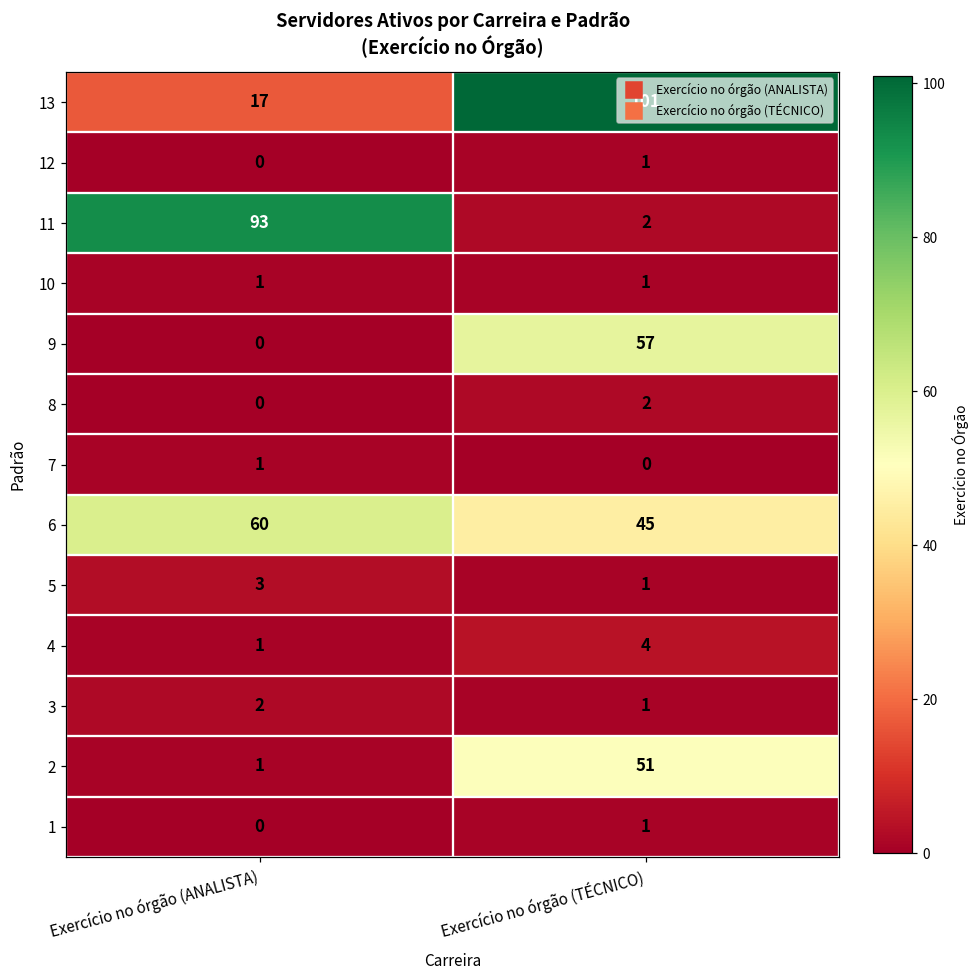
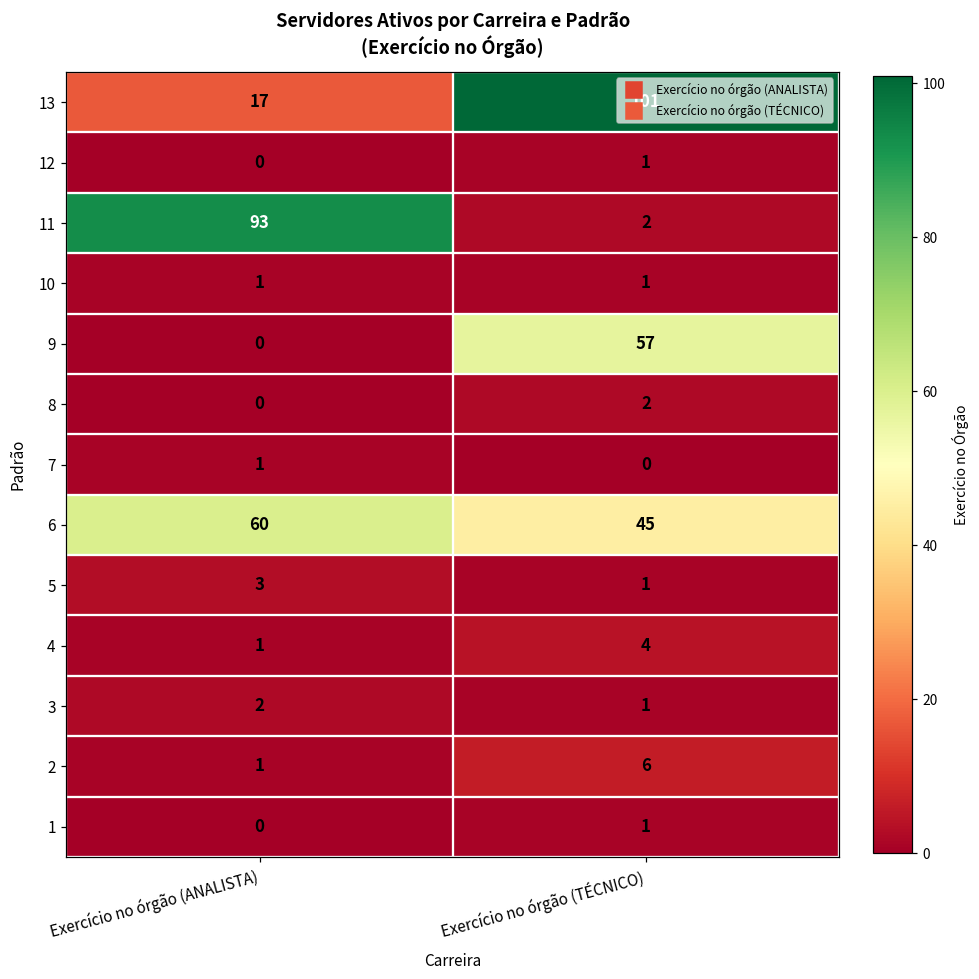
2, Exercício no órgão (TÉCNICO): 51 -> 6
